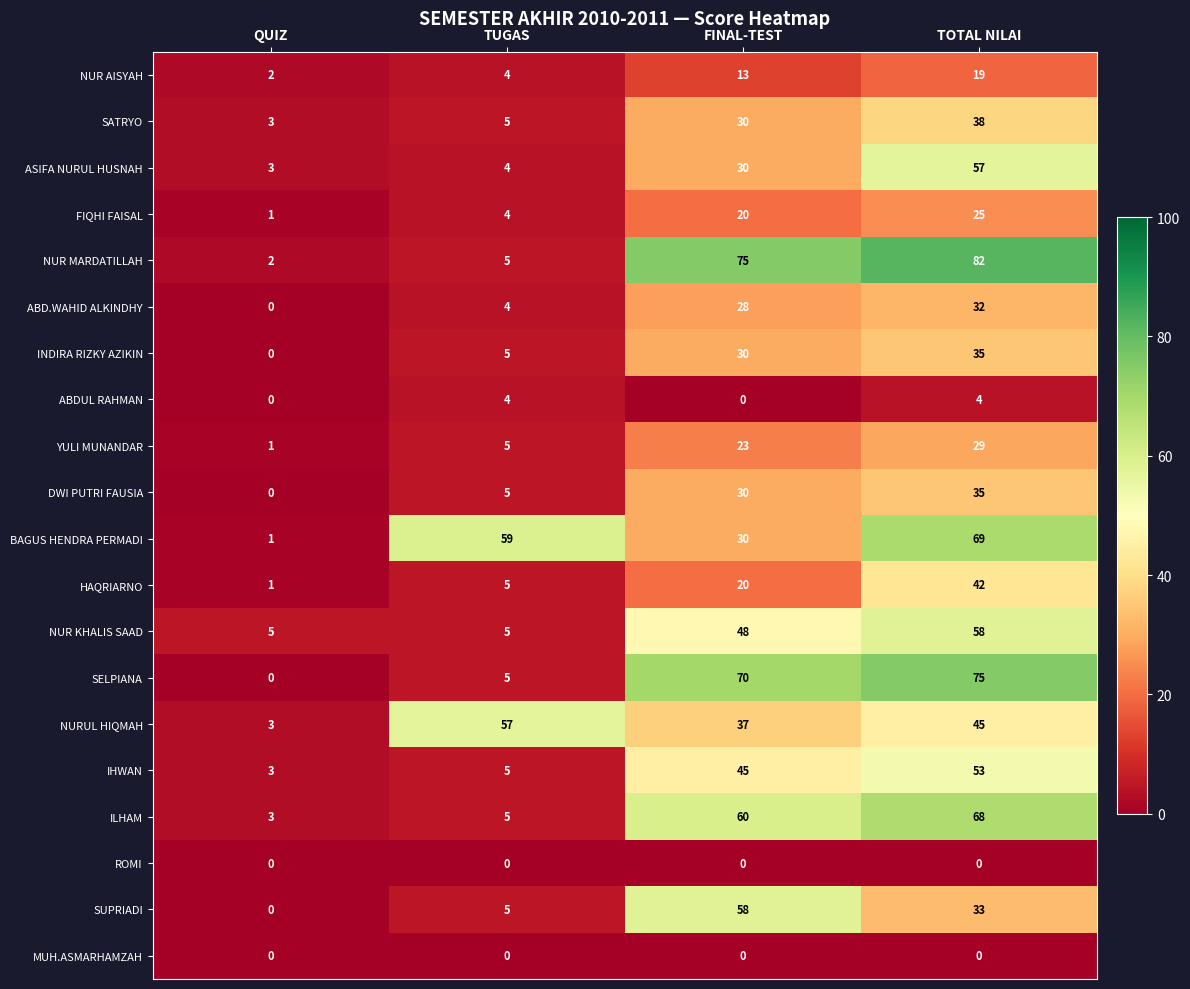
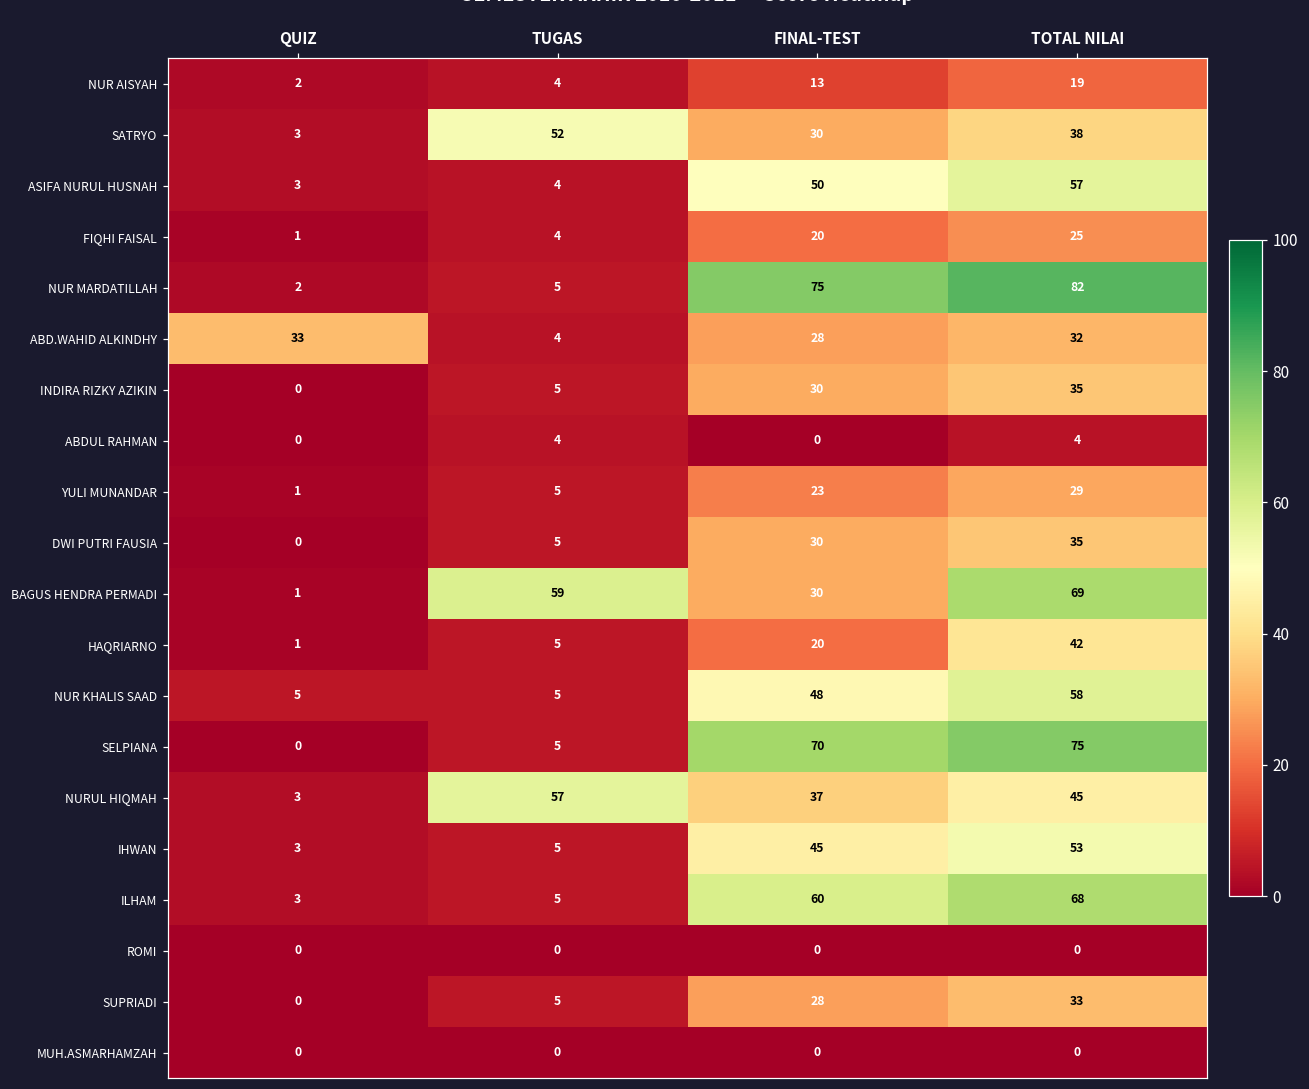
SATRYO, TUGAS: 5 -> 52
ASIFA NURUL HUSNAH, FINAL-TEST: 30 -> 50
ABD.WAHID ALKINDHY, QUIZ: 0 -> 33
SUPRIADI, FINAL-TEST: 58 -> 28
